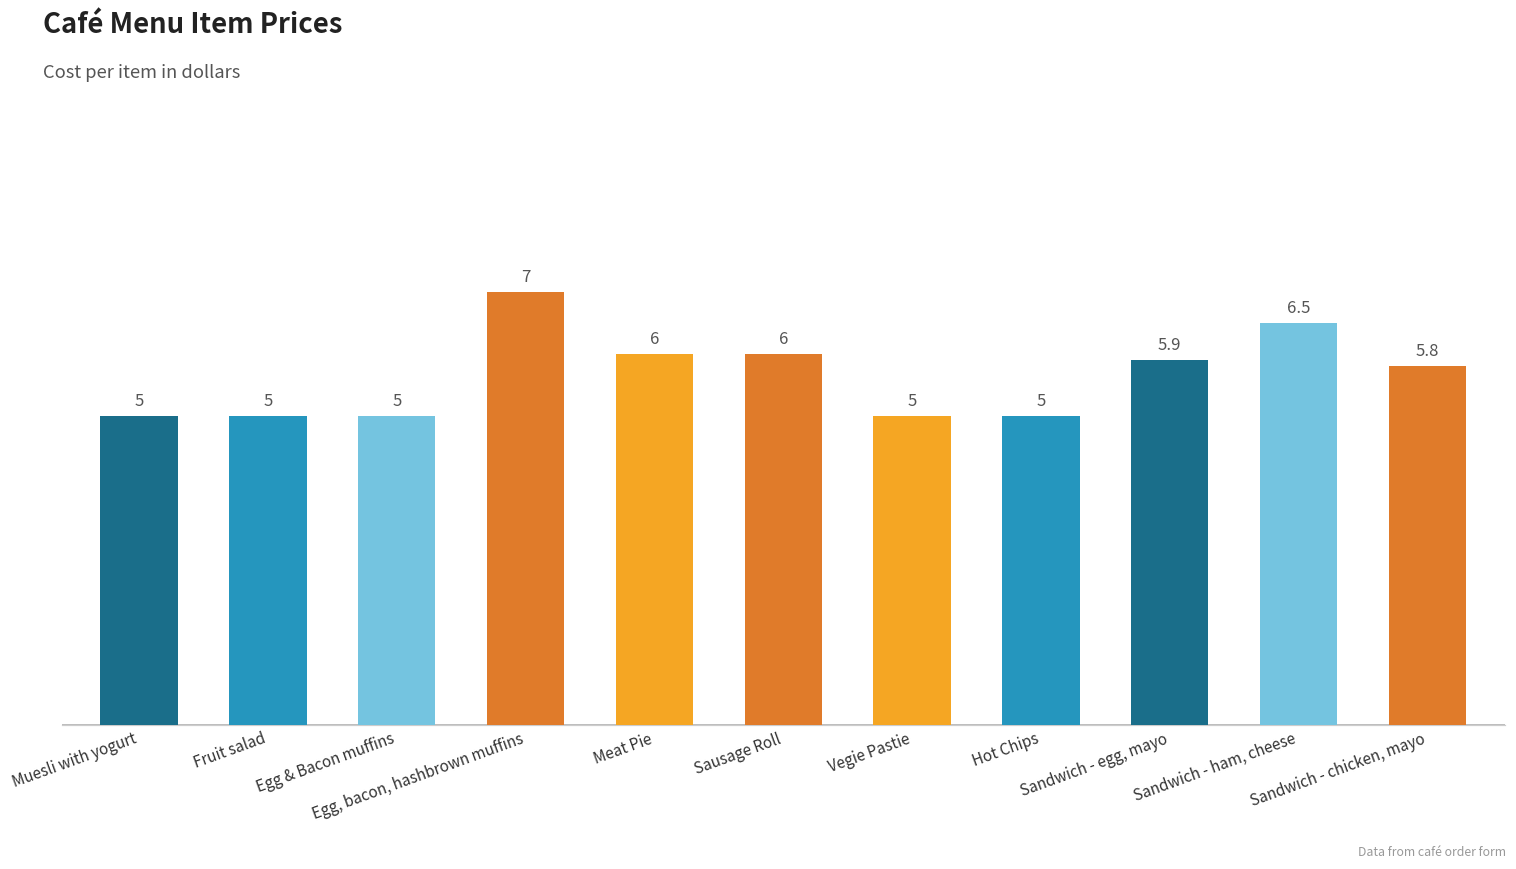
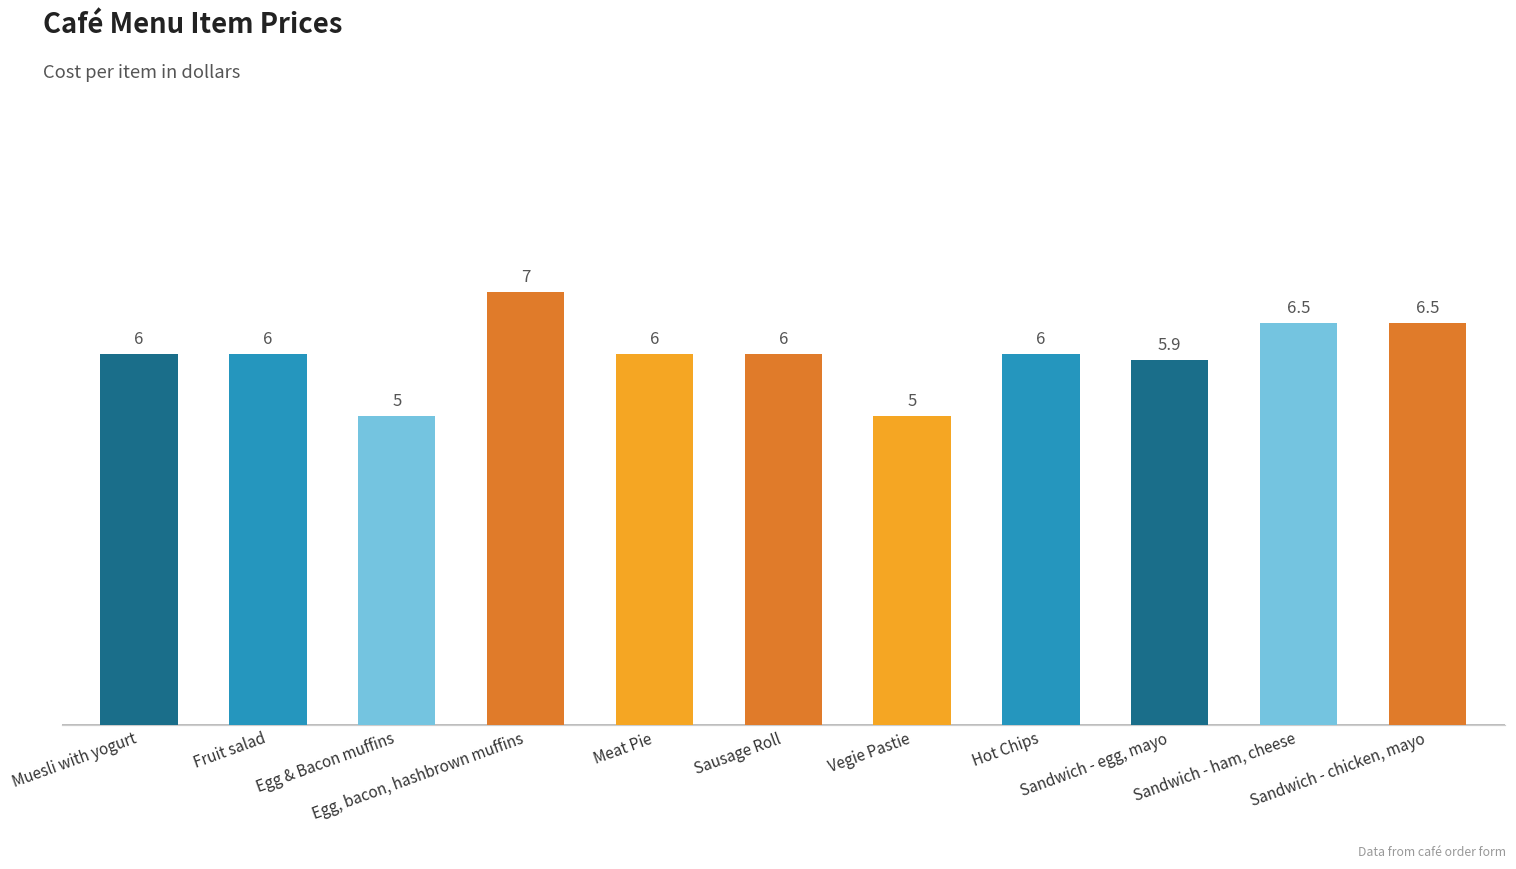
Muesli with yogurt: 5 -> 6
Fruit salad: 5 -> 6
Hot Chips: 5 -> 6
Sandwich - chicken, mayo: 5.8 -> 6.5
